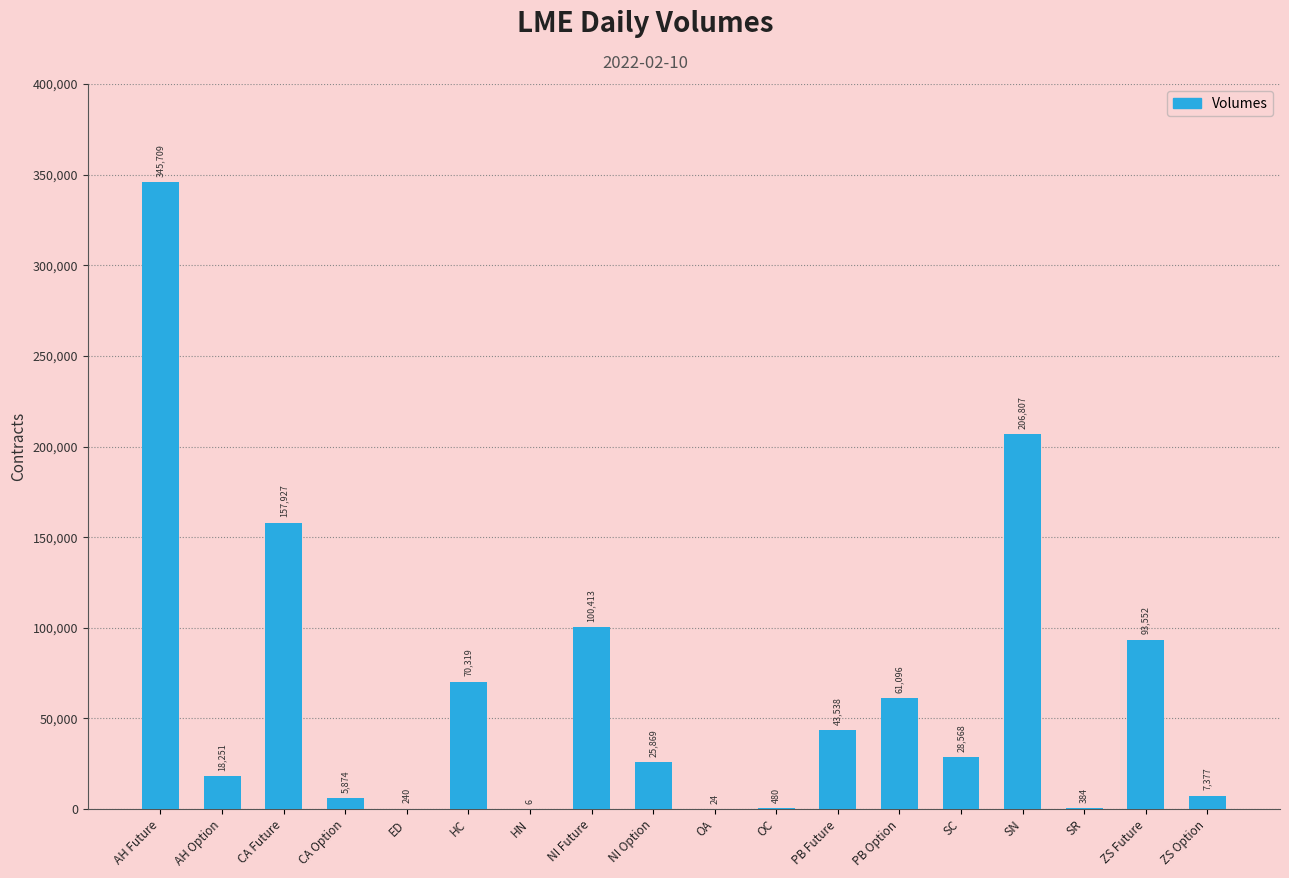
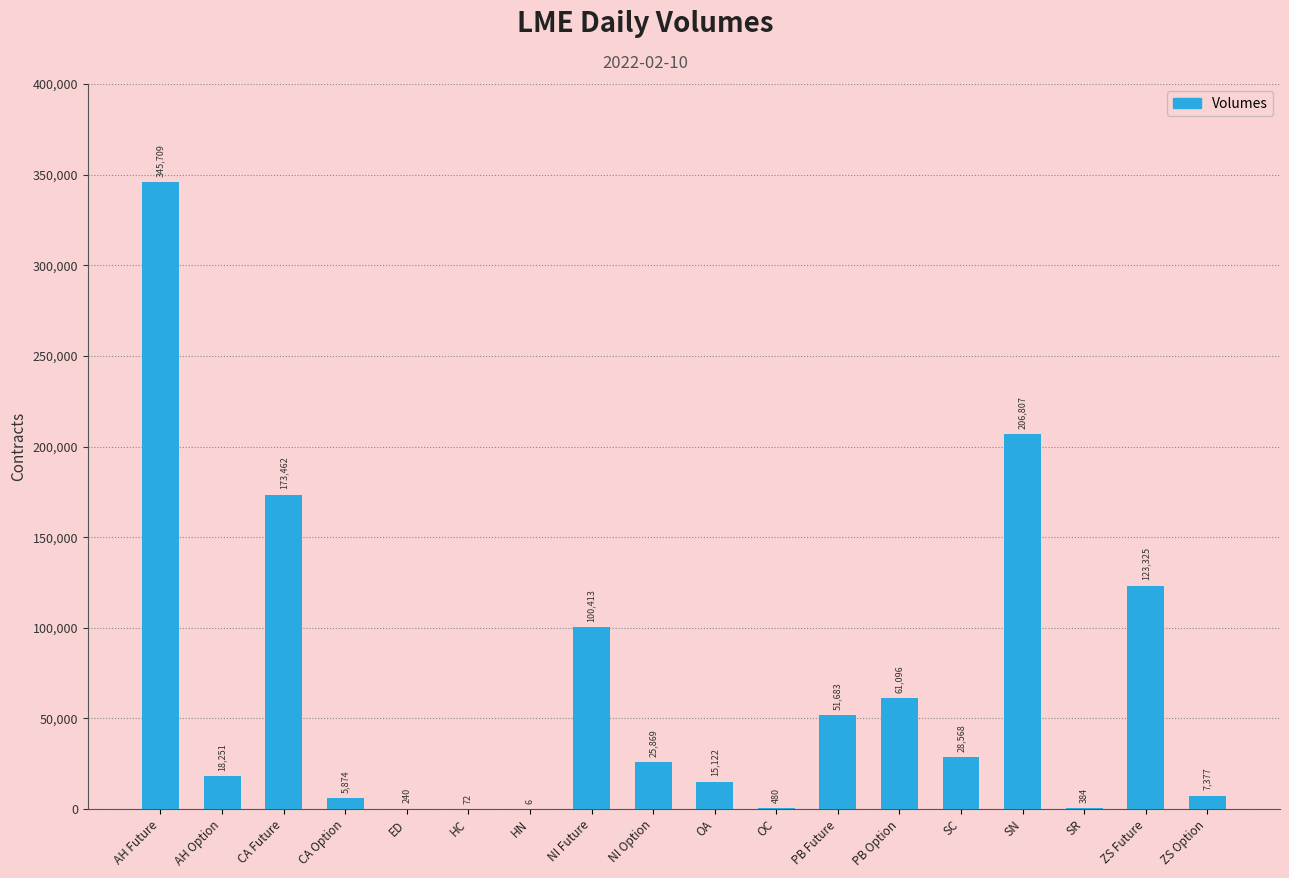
CA Future: 157,927 -> 173,462
HC: 70,319 -> 72
OA: 24 -> 15,122
PB Future: 43,538 -> 51,683
ZS Future: 93,552 -> 123,325
